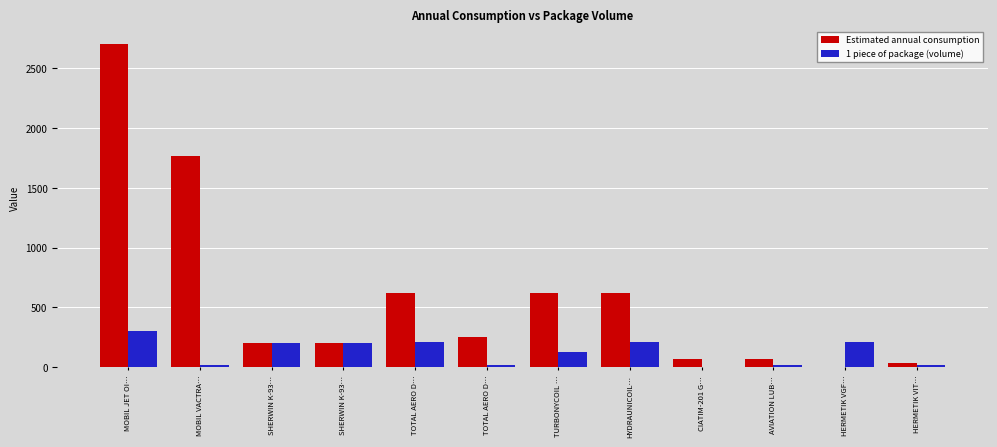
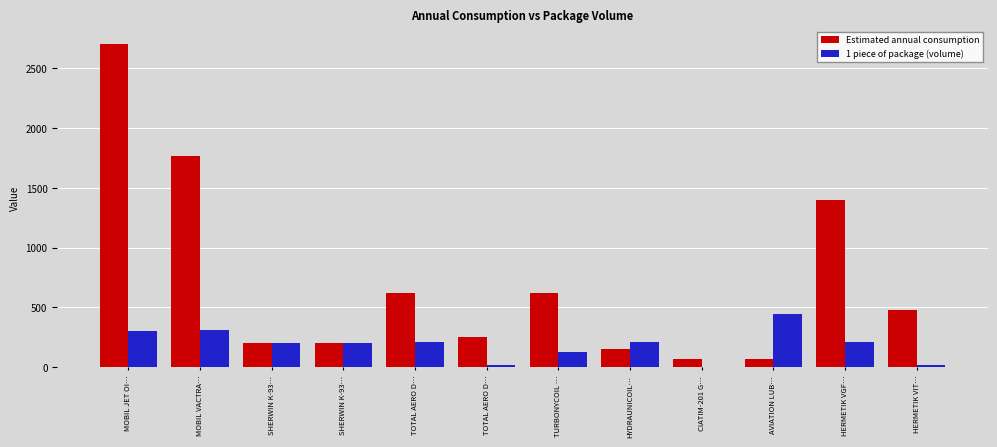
1 piece of package (volume), MOBIL VACTRA…: 20 -> 310
Estimated annual consumption, HYDRAUNICOIL…: 620 -> 150
1 piece of package (volume), AVIATION LUB…: 20 -> 450
Estimated annual consumption, HERMETIK VGF…: 0 -> 1400
Estimated annual consumption, HERMETIK VIT…: 40 -> 480
